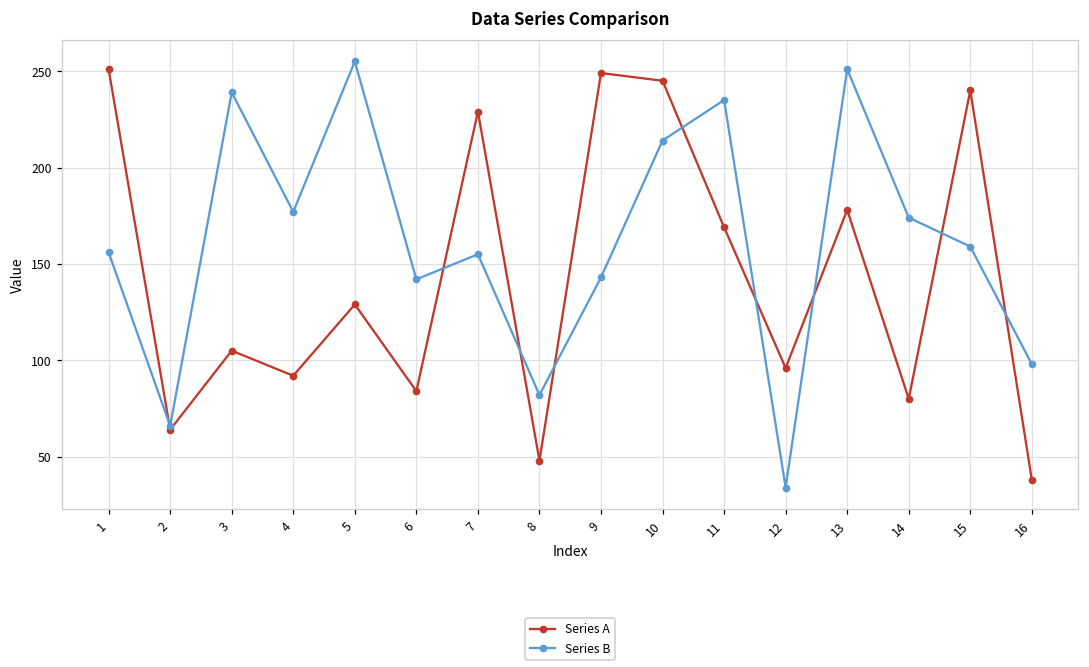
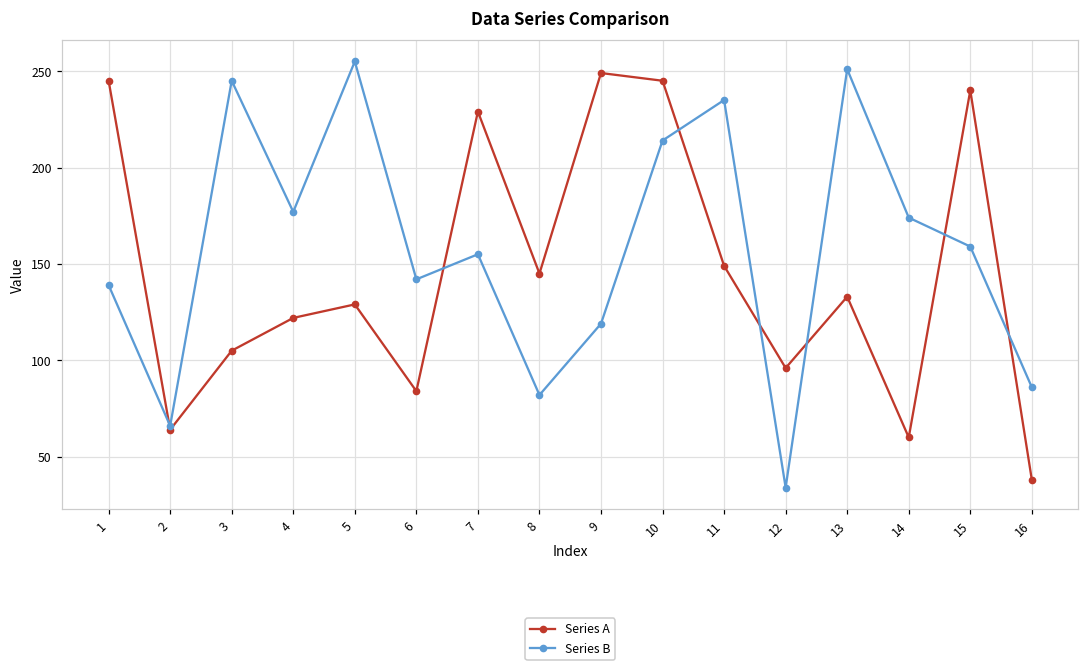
Series A, 1: 251 -> 245
Series B, 1: 156 -> 139
Series B, 3: 239 -> 245
Series A, 4: 92 -> 122
Series A, 8: 48 -> 145
Series B, 9: 143 -> 119
Series A, 11: 169 -> 149
Series A, 13: 178 -> 133
Series A, 14: 80 -> 60
Series B, 16: 98 -> 86
